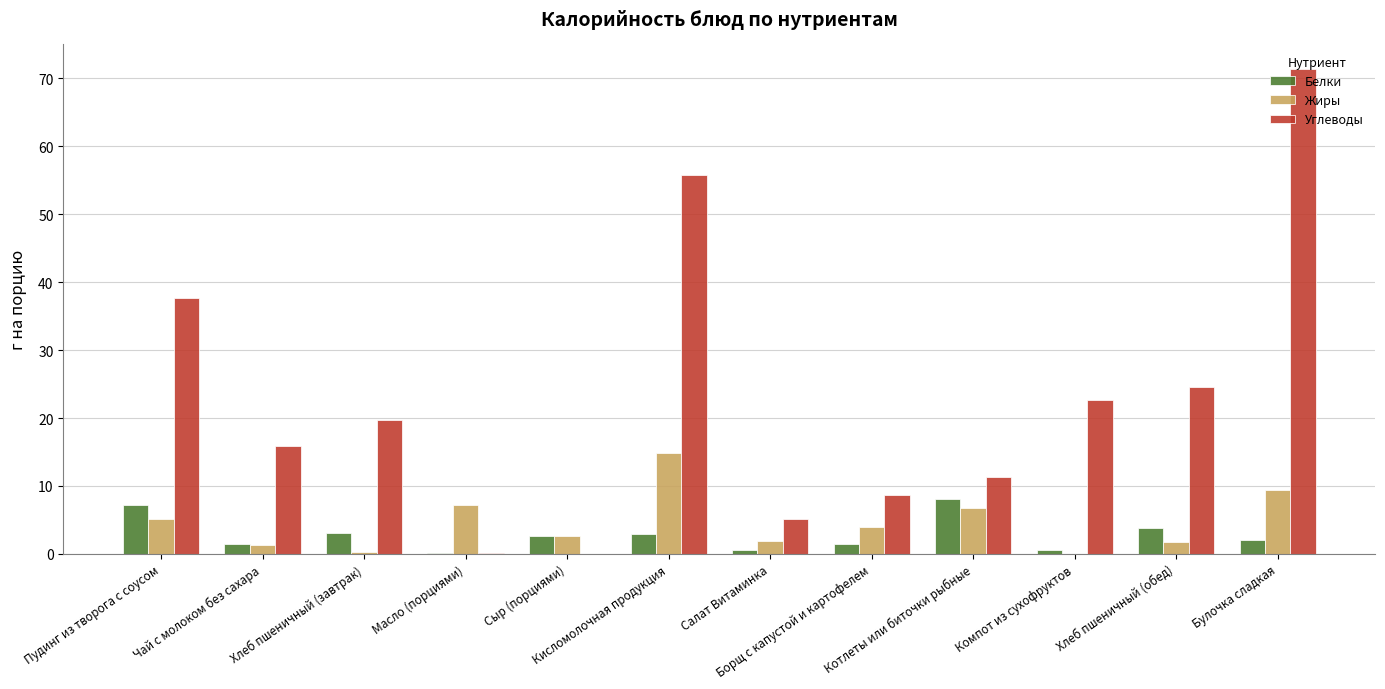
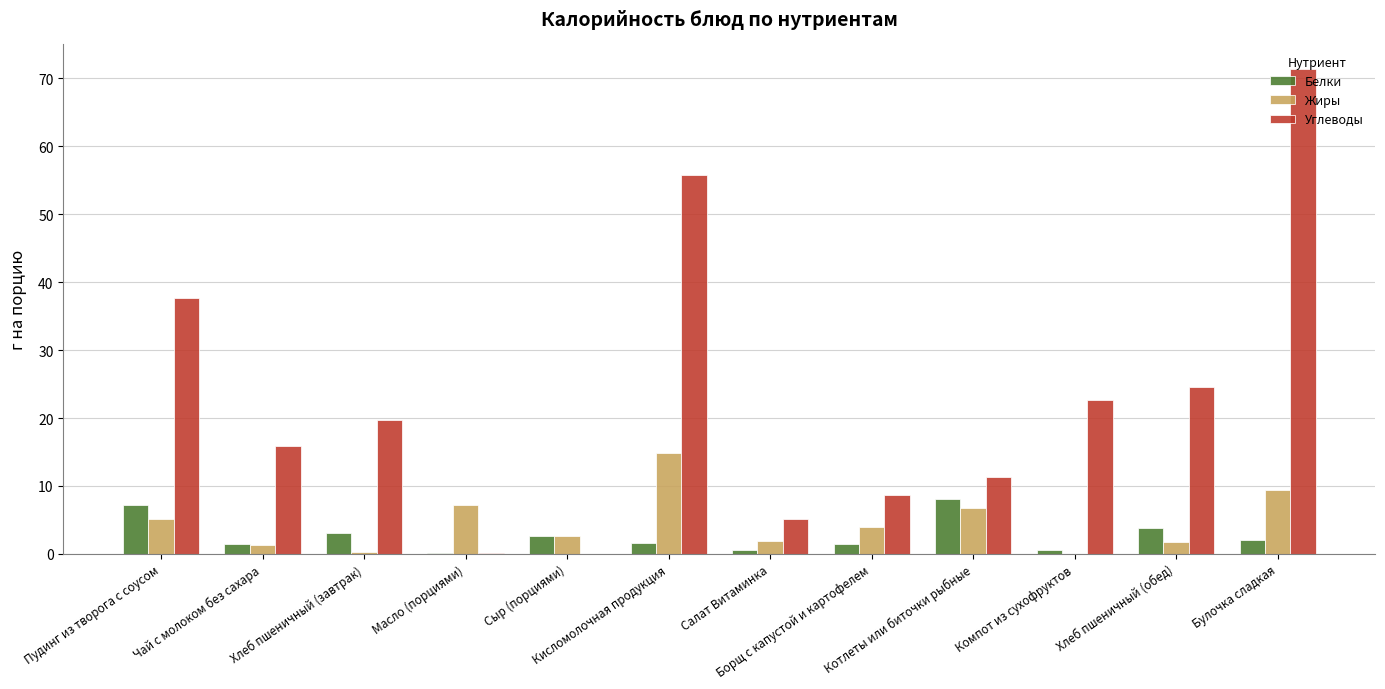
Белки, Кисломолочная продукция: 3 -> 2
